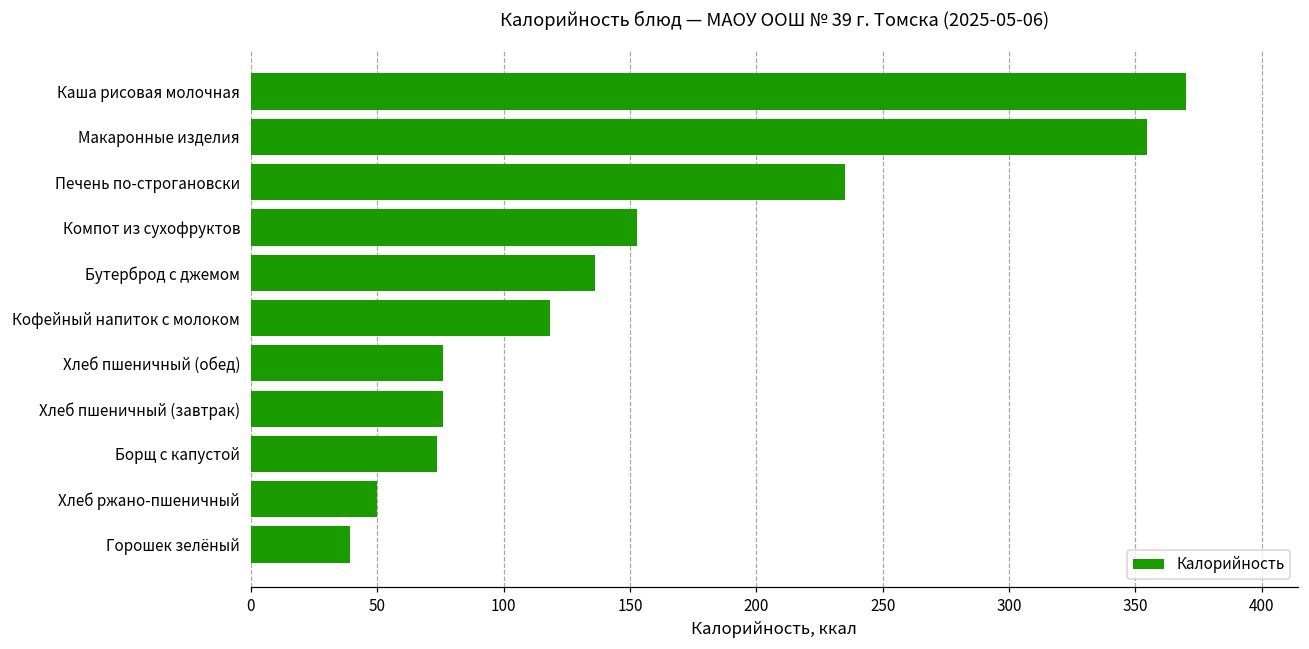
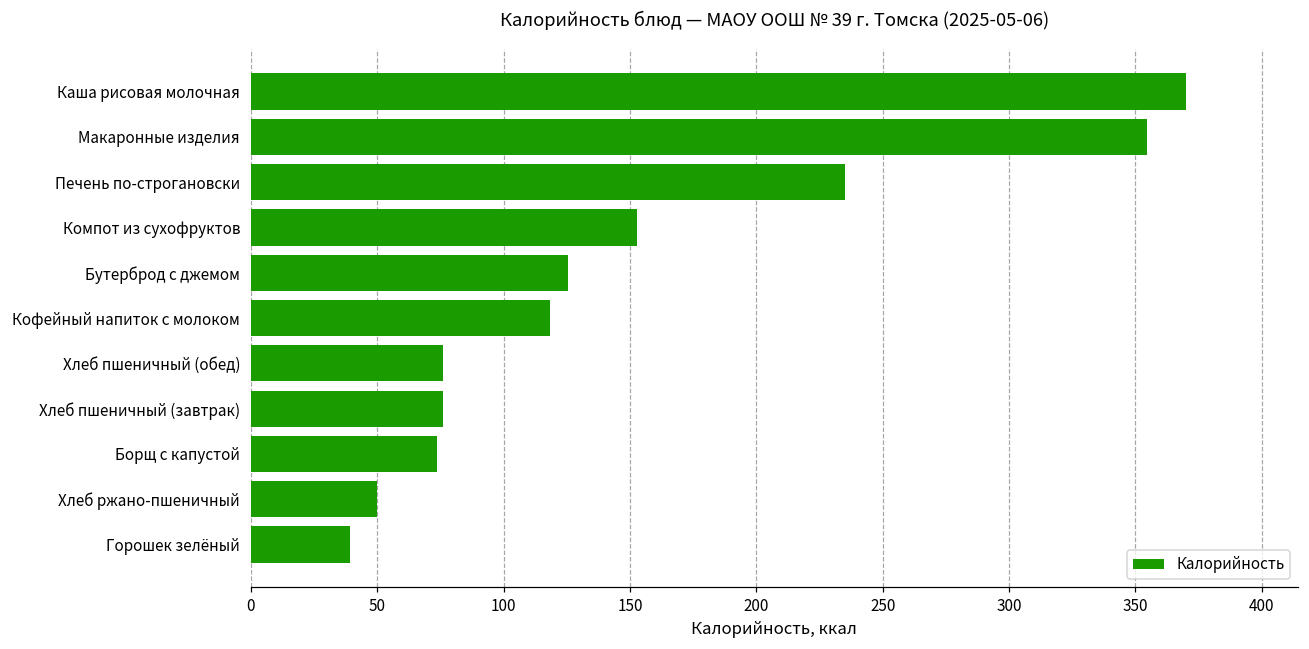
Бутерброд с джемом: 136 -> 125
